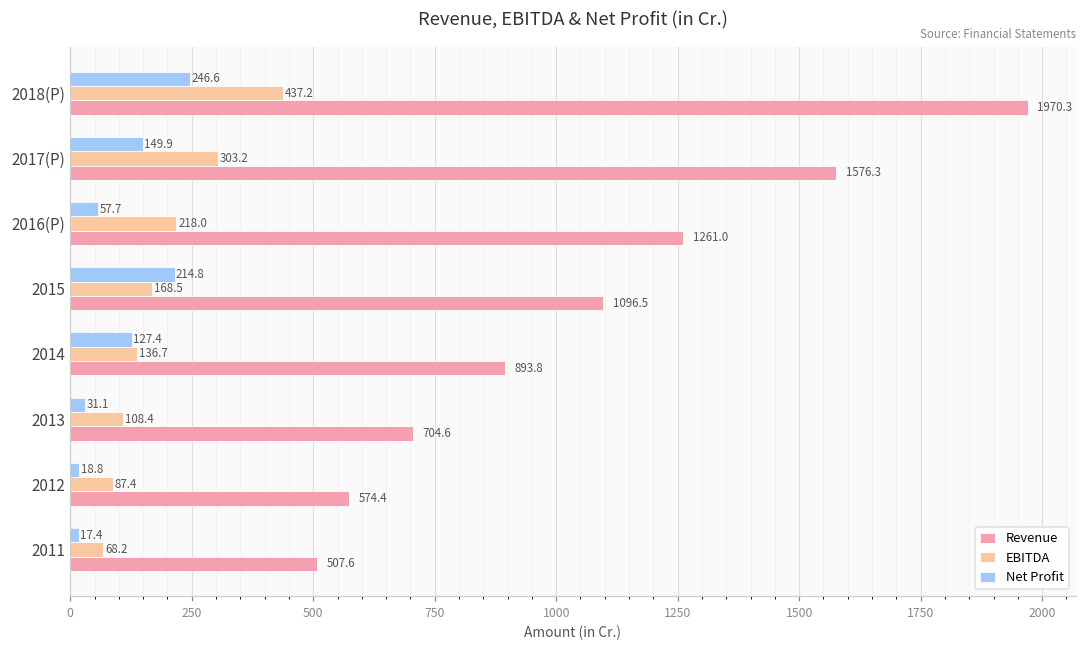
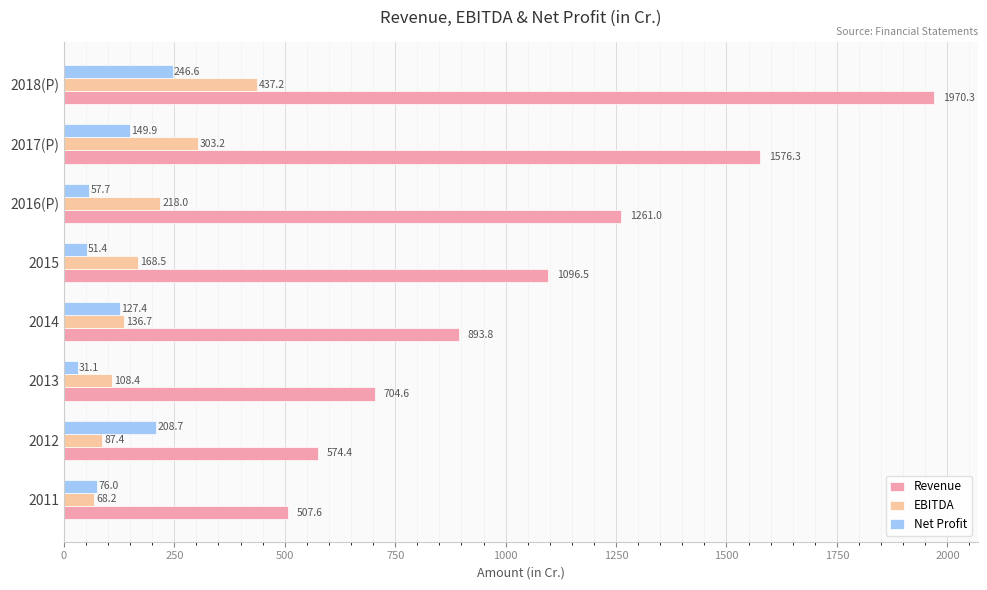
Net Profit, 2015: 214.8 -> 51.4
Net Profit, 2012: 18.8 -> 208.7
Net Profit, 2011: 17.4 -> 76.0
